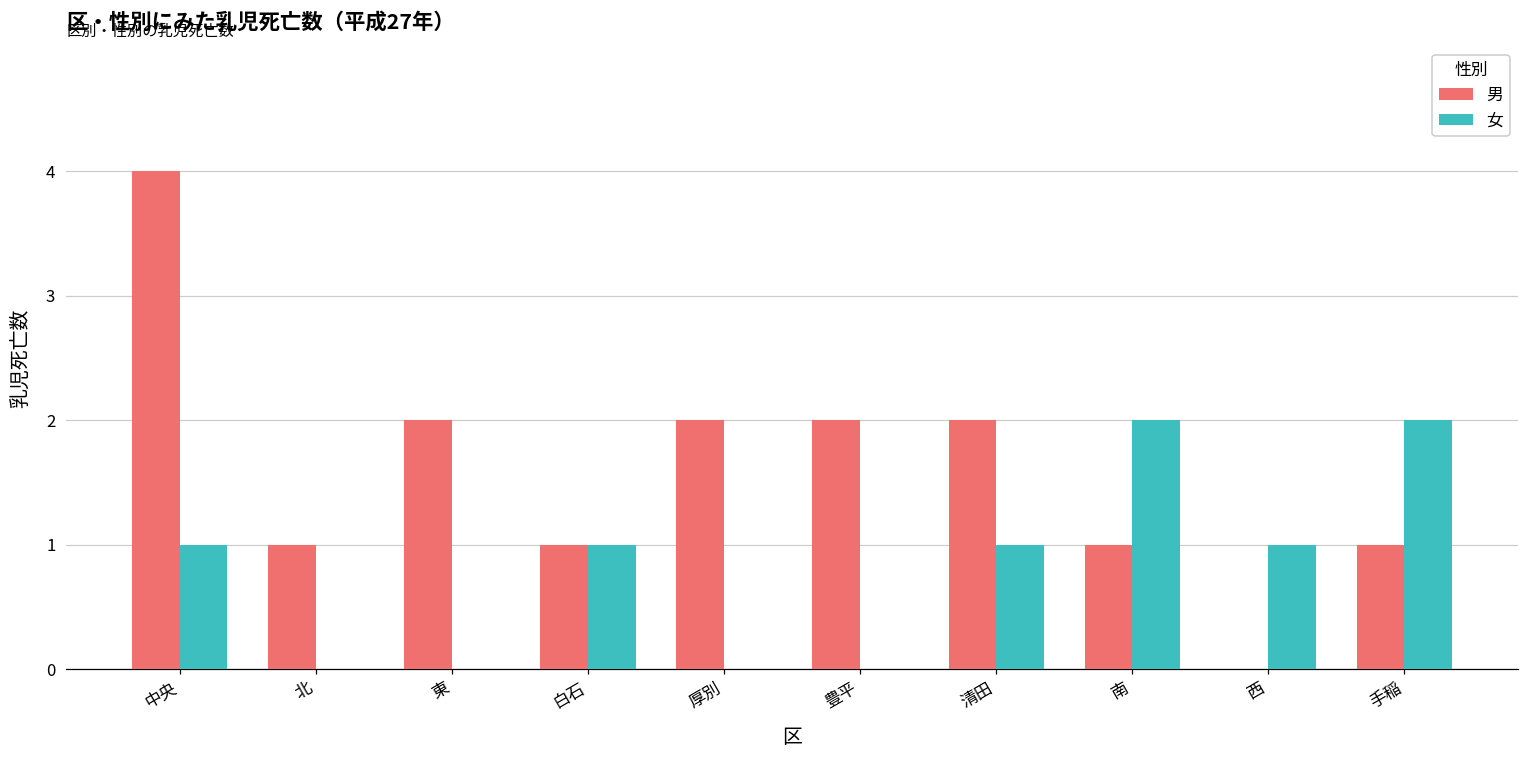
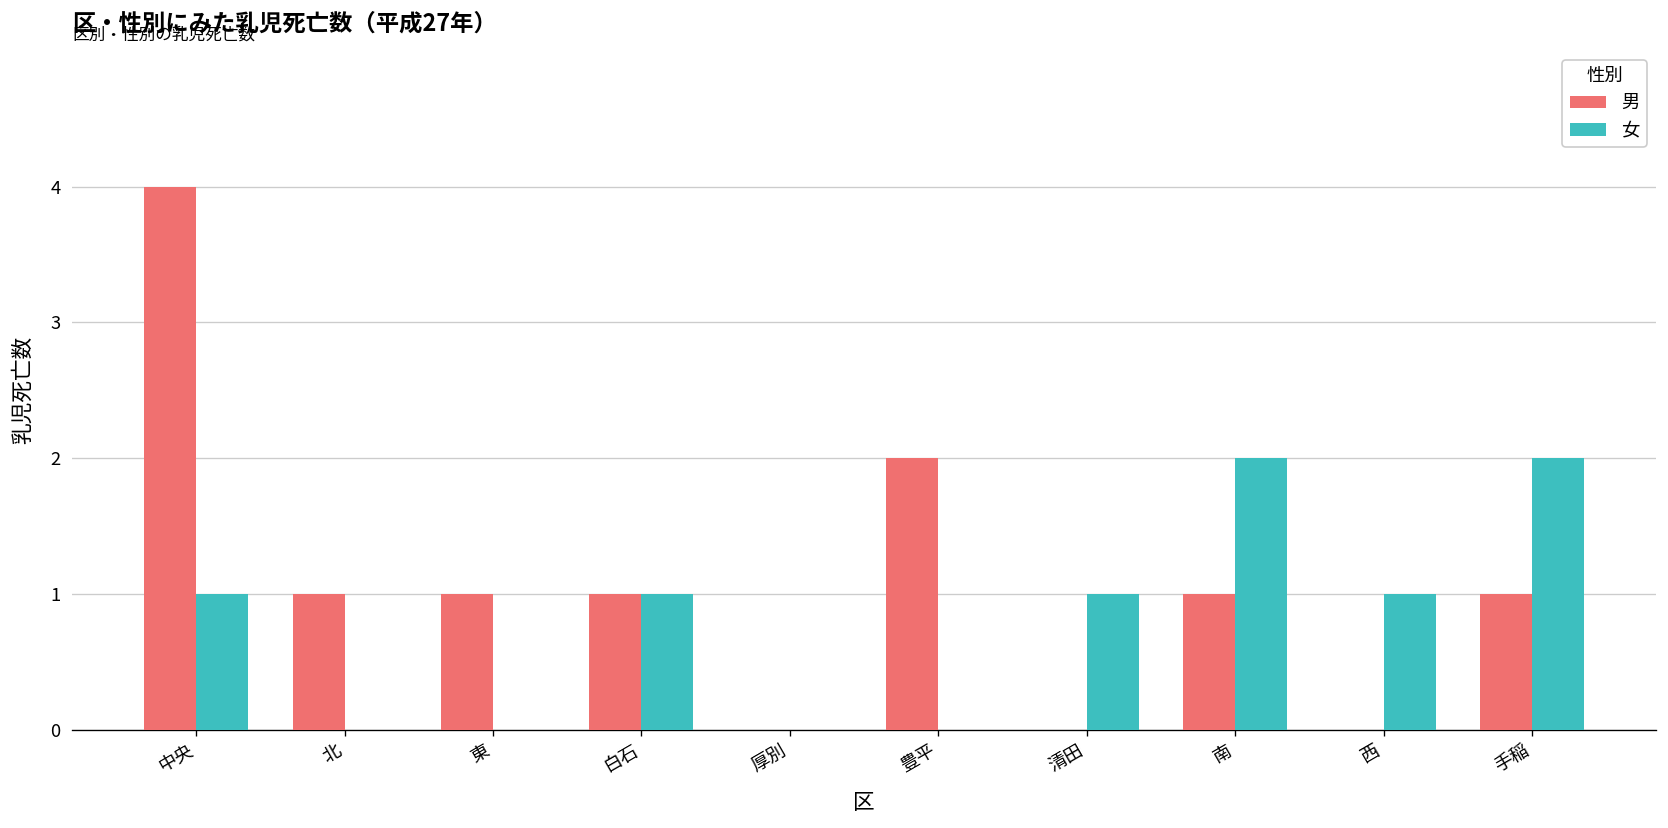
男, 東: 2 -> 1
男, 厚別: 2 -> 0
男, 清田: 2 -> 0
